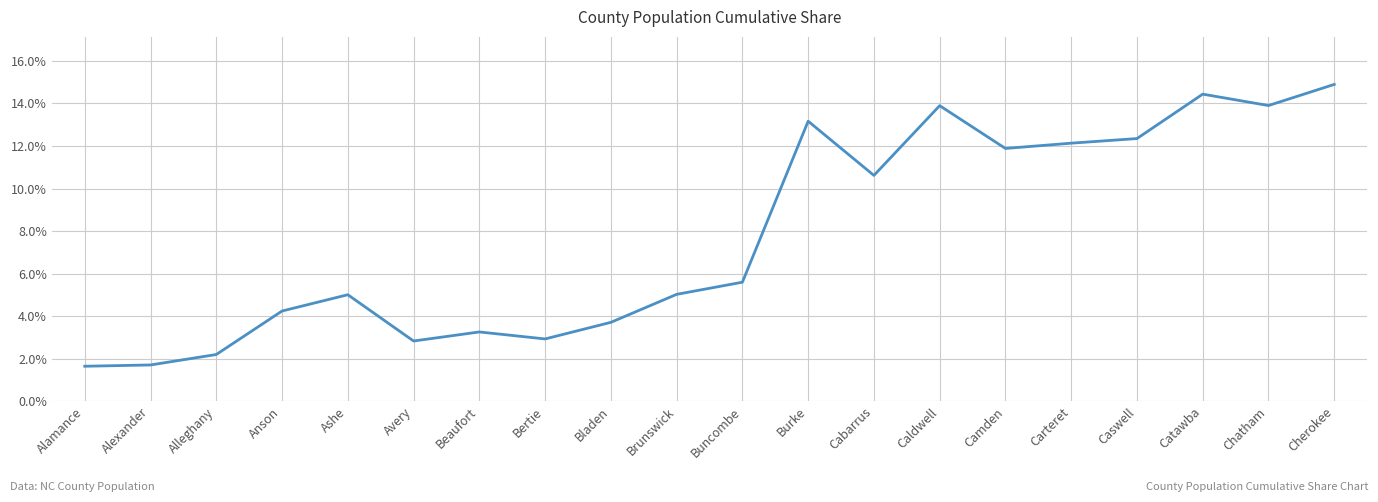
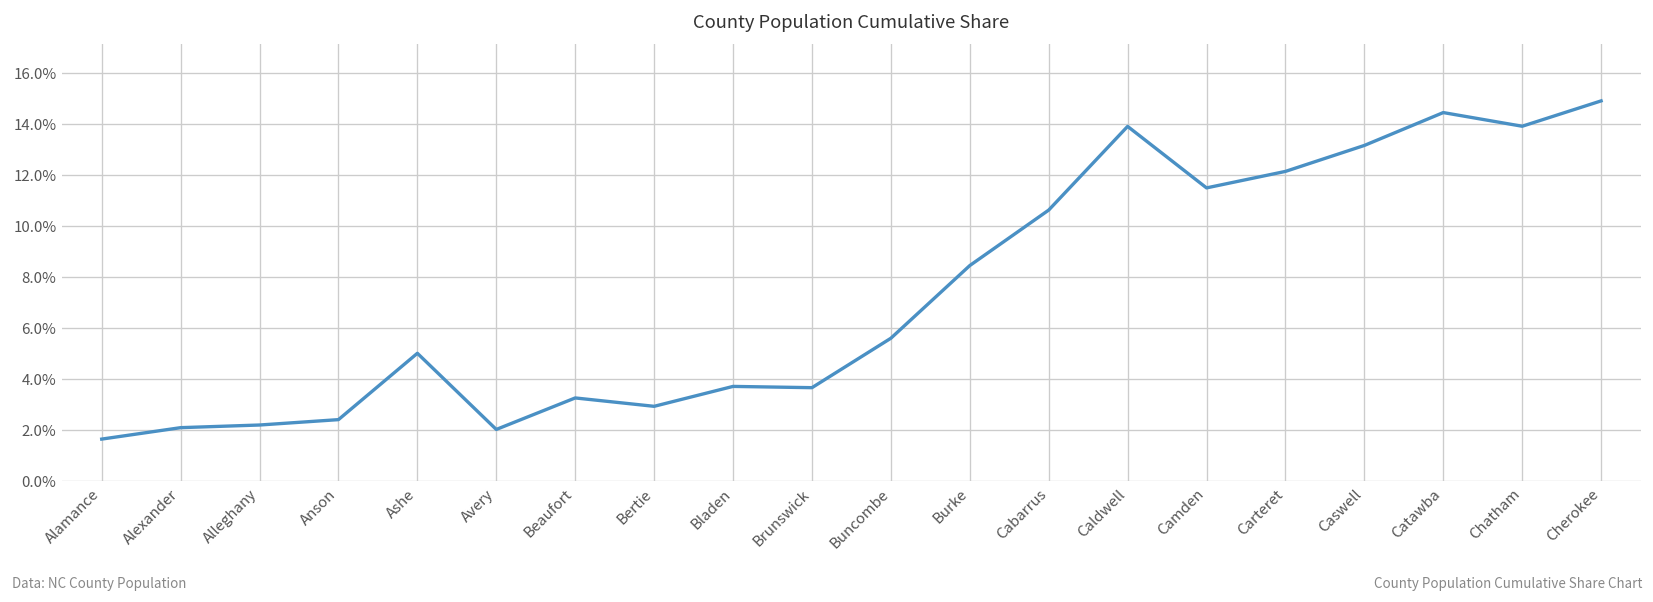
Alexander: 1.7% -> 2.1%
Anson: 4.2% -> 2.4%
Avery: 2.8% -> 2.0%
Brunswick: 5.0% -> 3.7%
Burke: 13.2% -> 8.4%
Camden: 11.9% -> 11.5%
Caswell: 12.3% -> 13.1%
